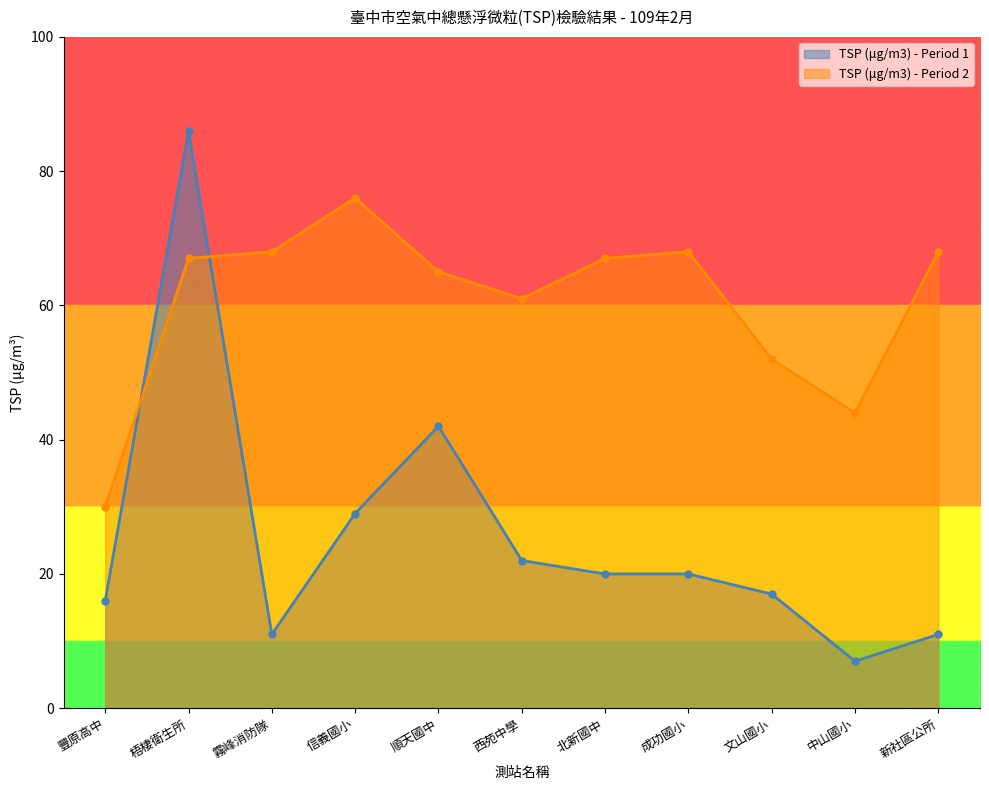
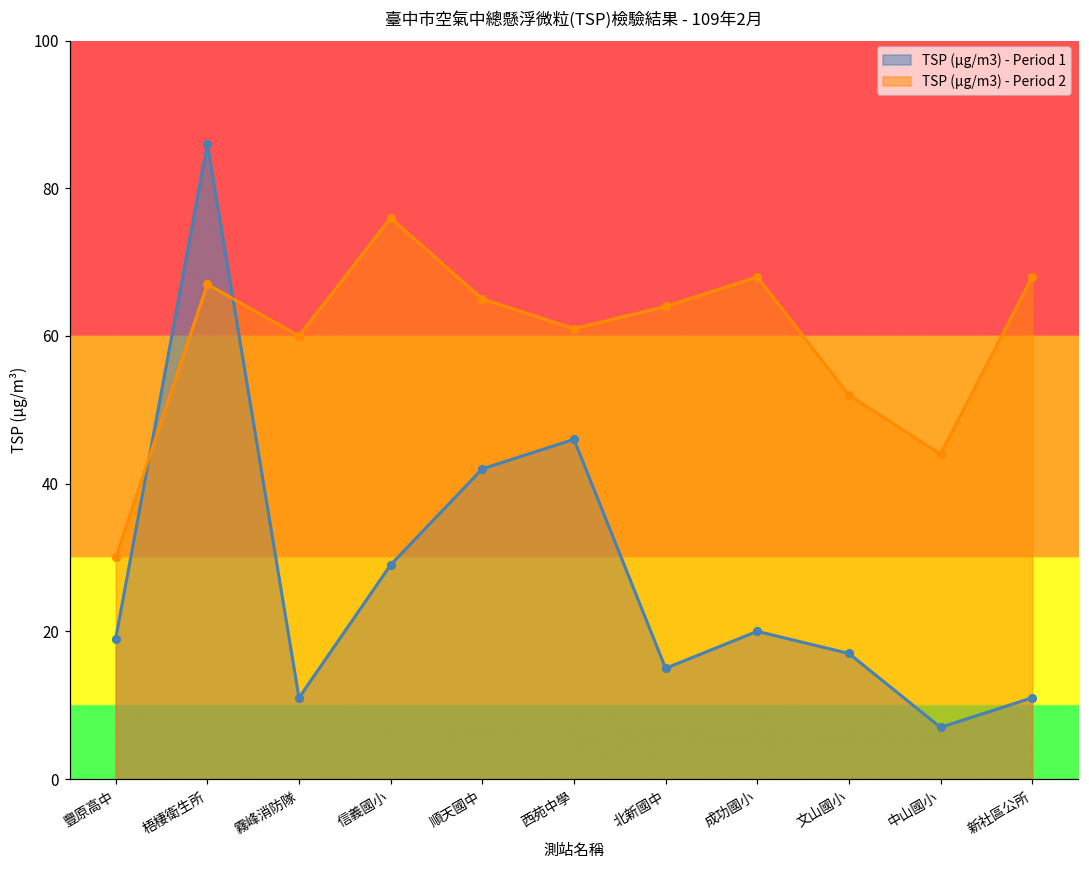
TSP (μg/m3) - Period 1, 豐原高中: 16 -> 19
TSP (μg/m3) - Period 2, 霧峰消防隊: 68 -> 60
TSP (μg/m3) - Period 1, 西苑中學: 22 -> 46
TSP (μg/m3) - Period 1, 北新國中: 20 -> 15
TSP (μg/m3) - Period 2, 北新國中: 67 -> 64
